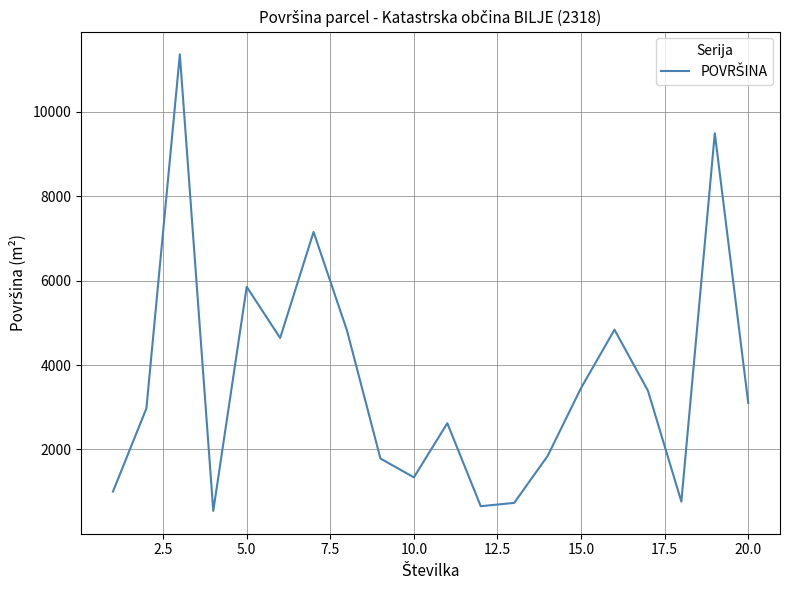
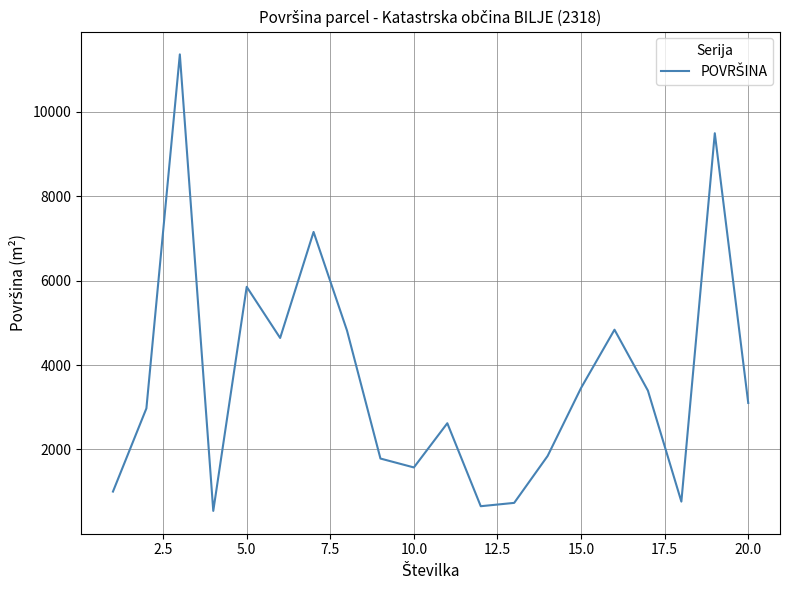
10.0: 1300 -> 1600
